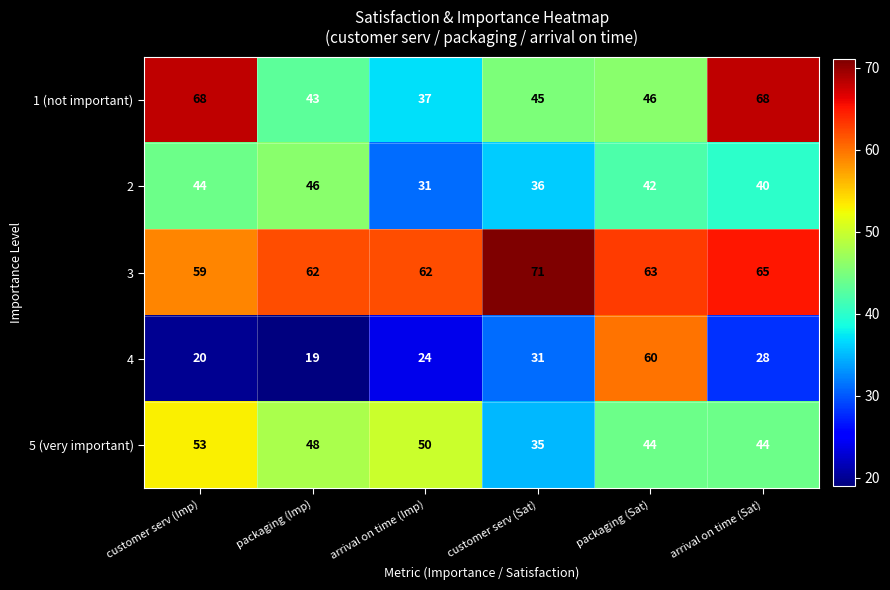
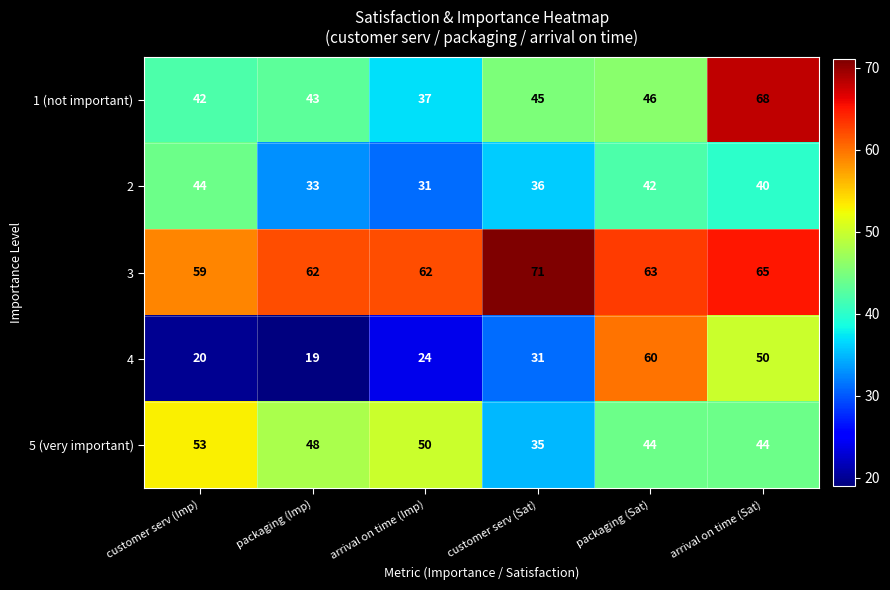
1 (not important), customer serv (Imp): 68 -> 42
2, packaging (Imp): 46 -> 33
4, arrival on time (Sat): 28 -> 50
